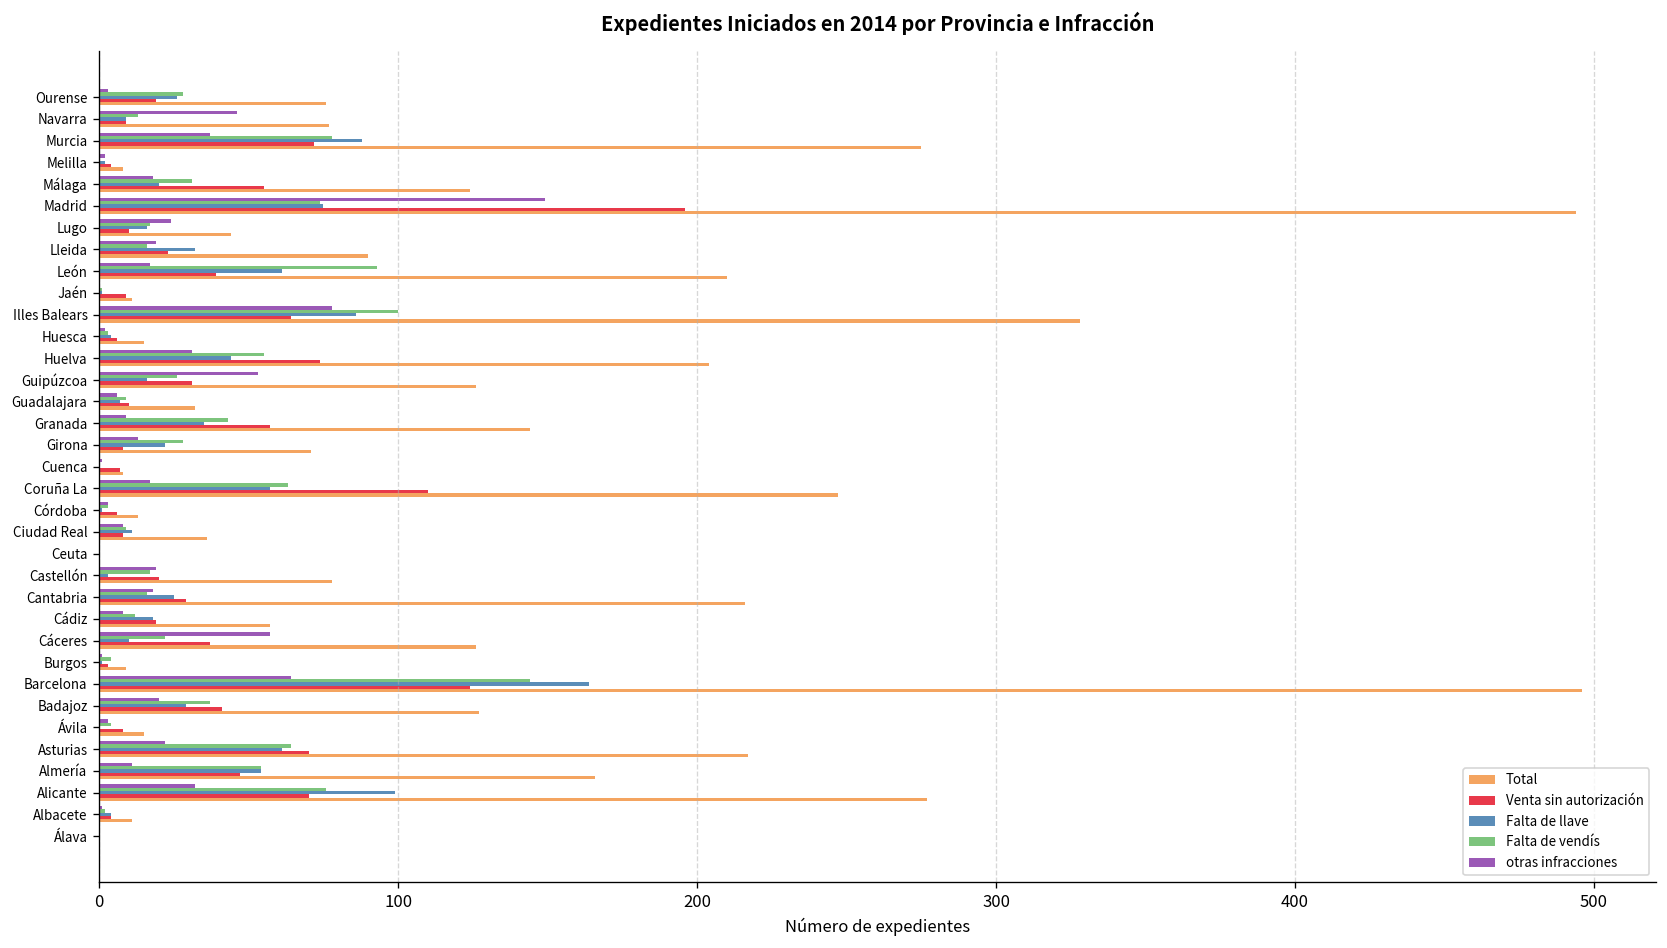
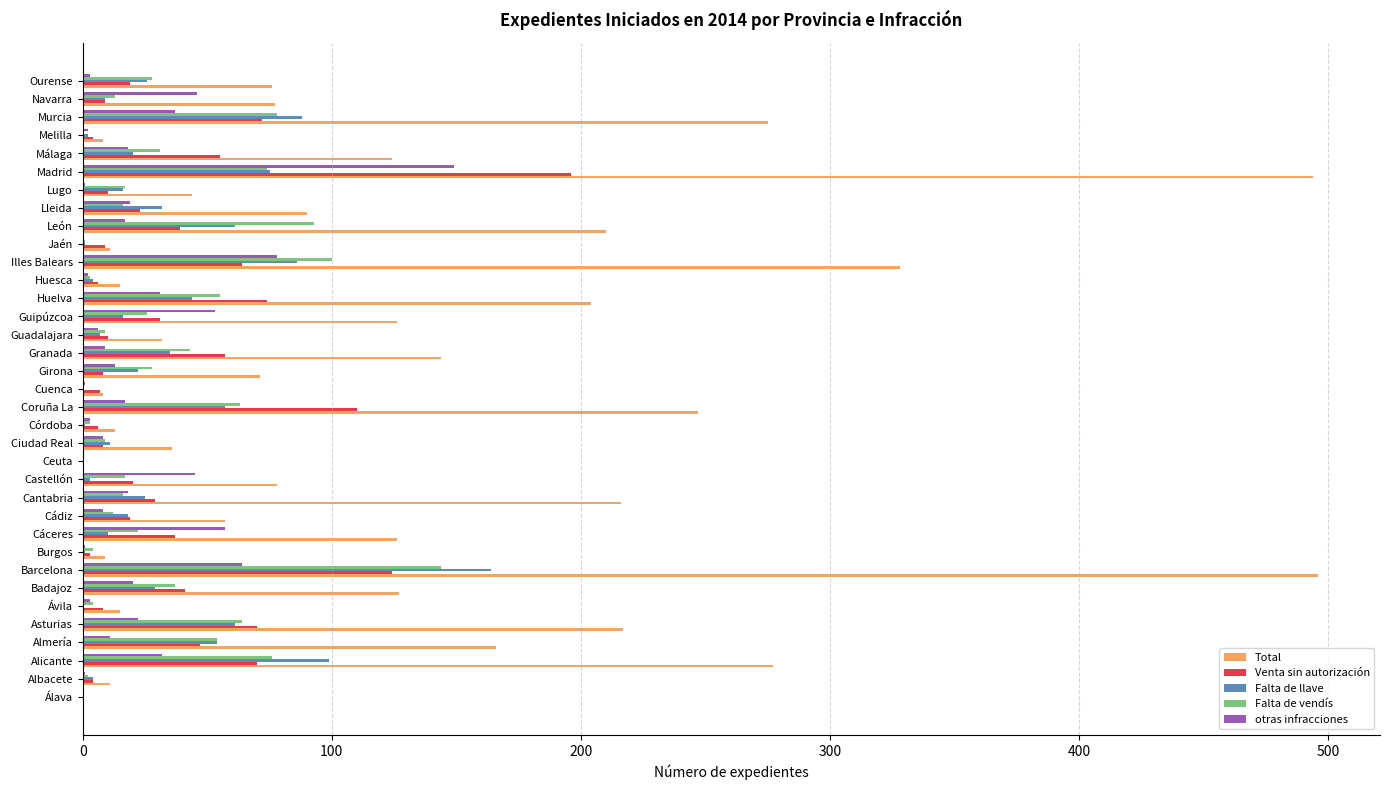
otras infracciones, Lugo: 24 -> 1
otras infracciones, Castellón: 19 -> 45
